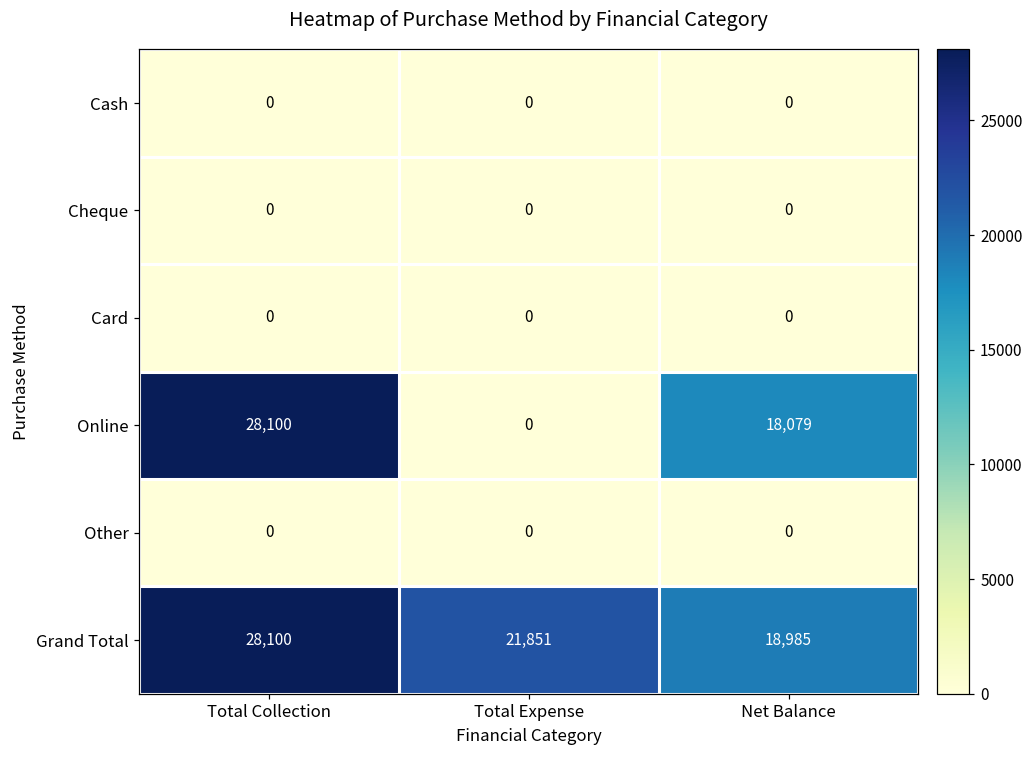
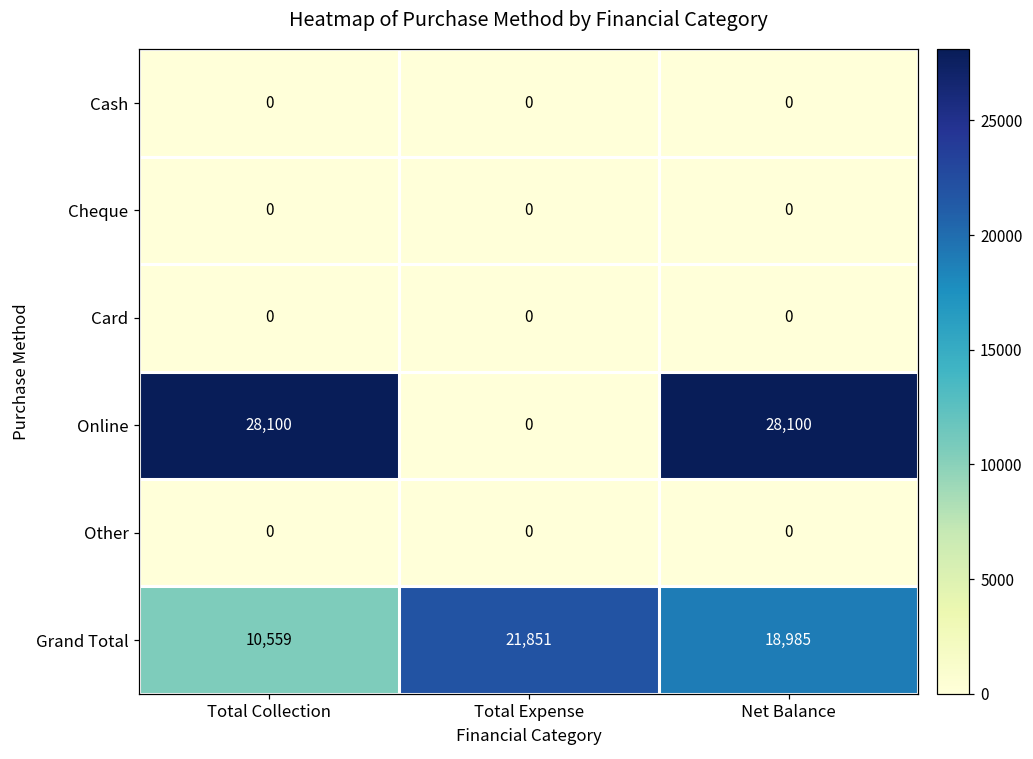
Online, Net Balance: 18,079 -> 28,100
Grand Total, Total Collection: 28,100 -> 10,559
